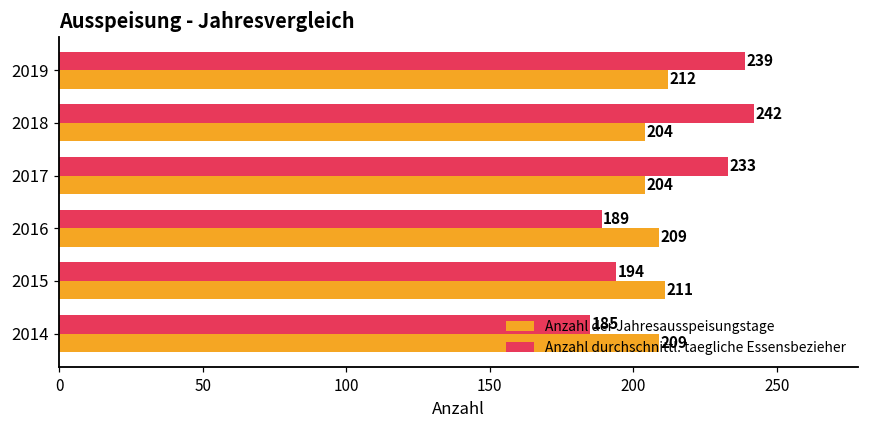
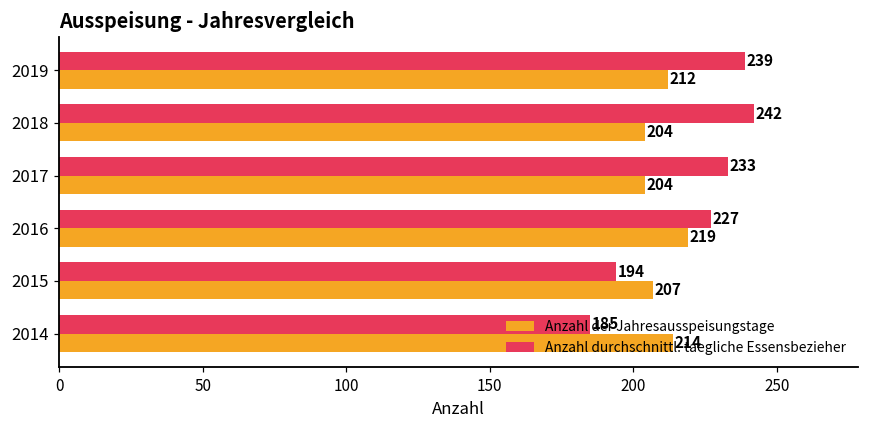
Anzahl durchschnittl. taegliche Essensbezieher, 2016: 189 -> 227
Anzahl der Jahresausspeisungstage, 2016: 209 -> 219
Anzahl der Jahresausspeisungstage, 2015: 211 -> 207
Anzahl der Jahresausspeisungstage, 2014: 209 -> 214
